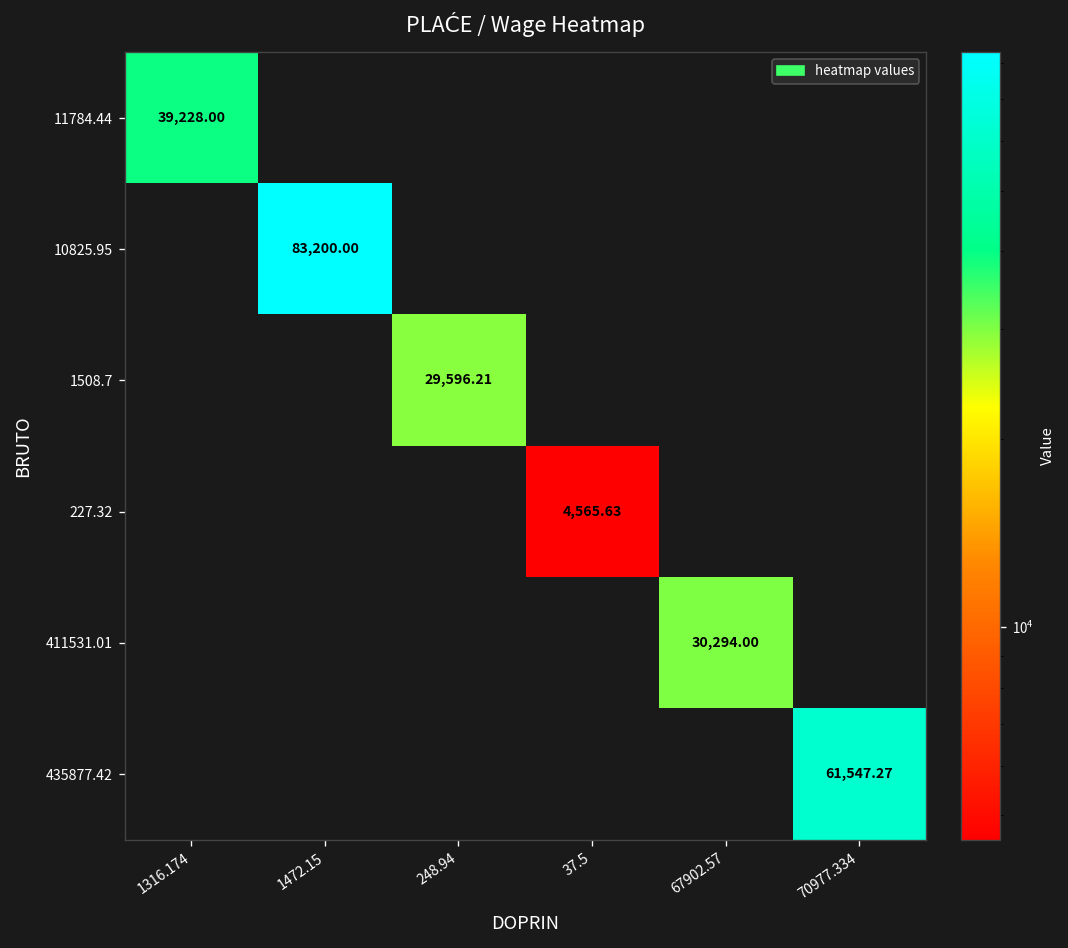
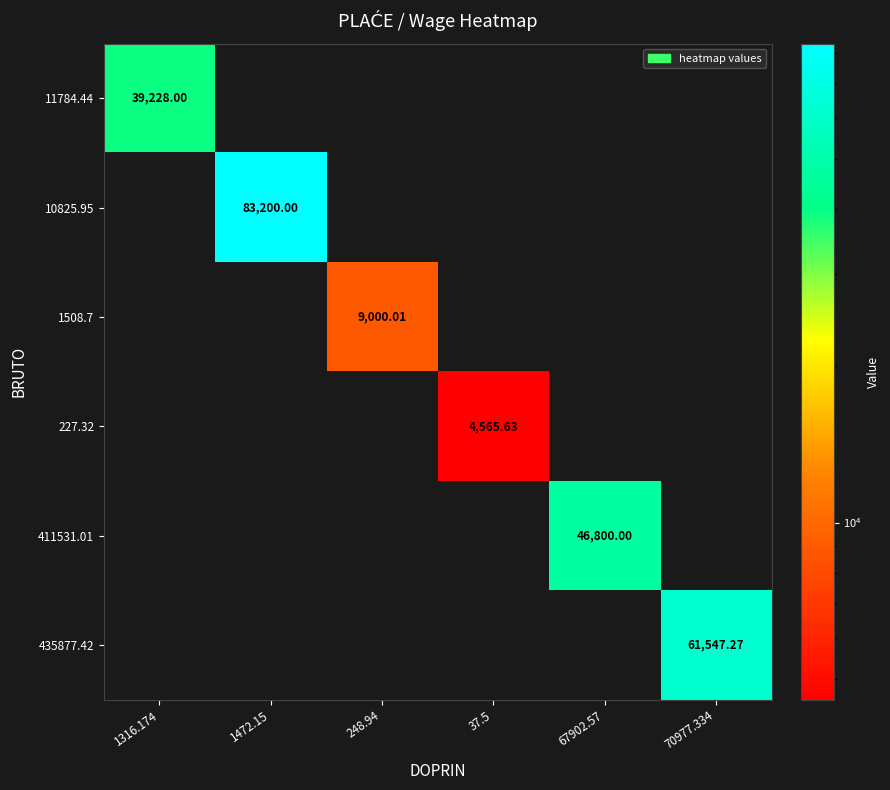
1508.7, 248.94: 29,596.21 -> 9,000.01
411531.01, 67902.57: 30,294.00 -> 46,800.00
